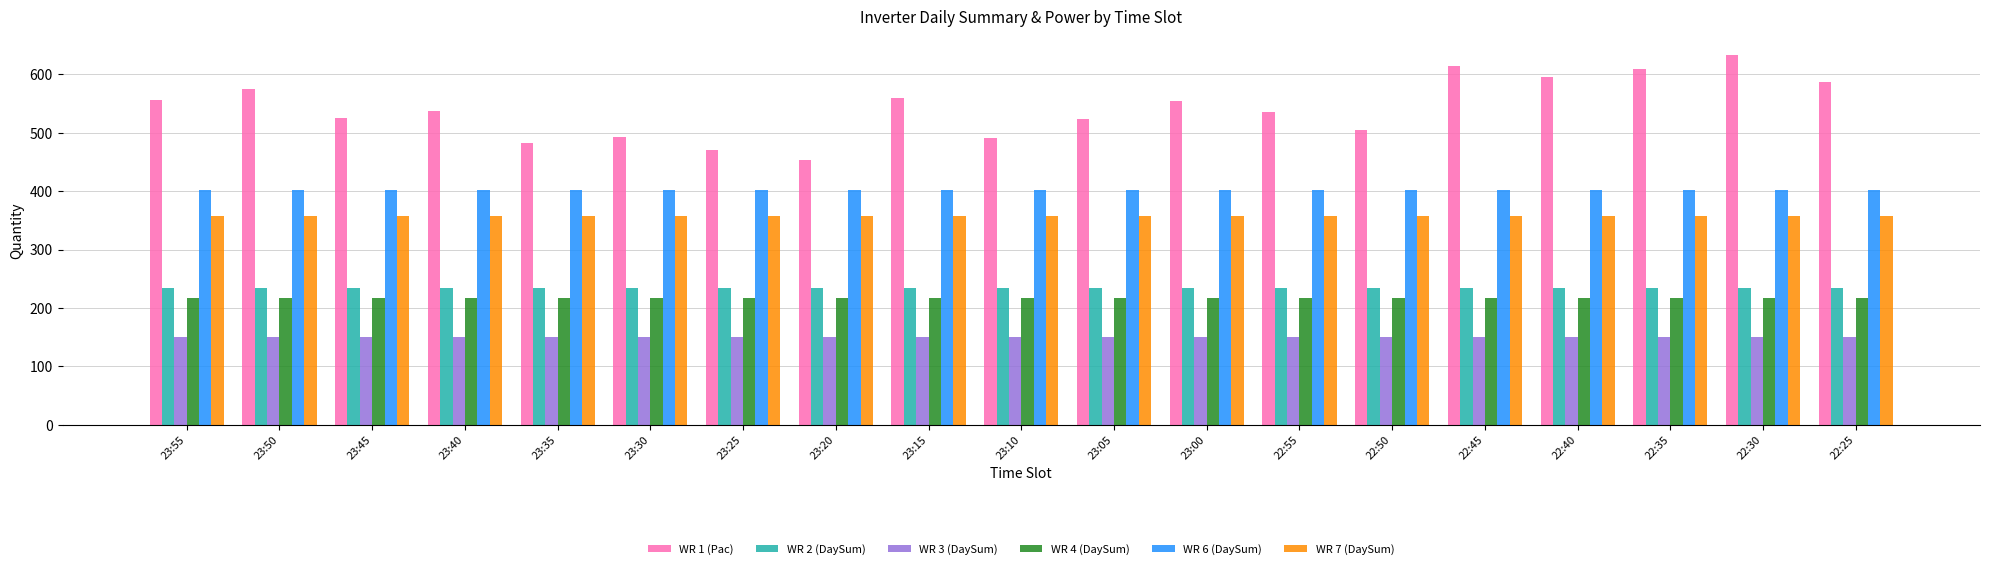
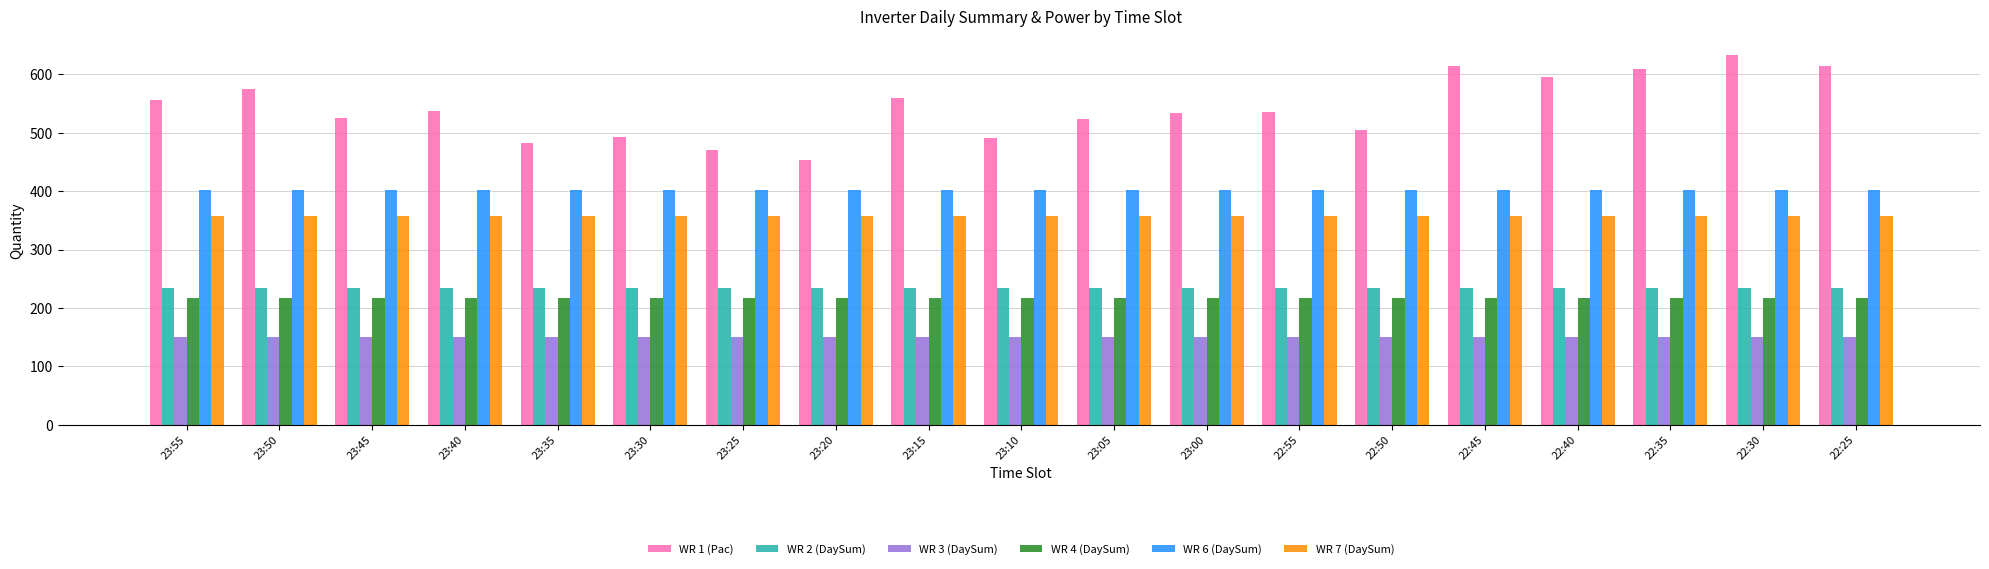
WR 1 (Pac), 23:00: 550 -> 530
WR 1 (Pac), 22:25: 590 -> 620
